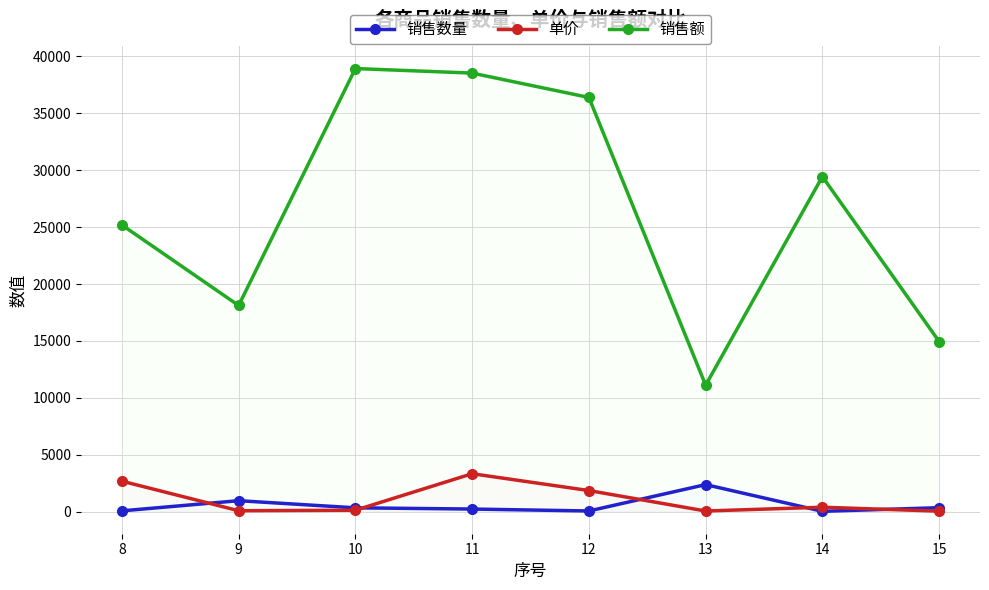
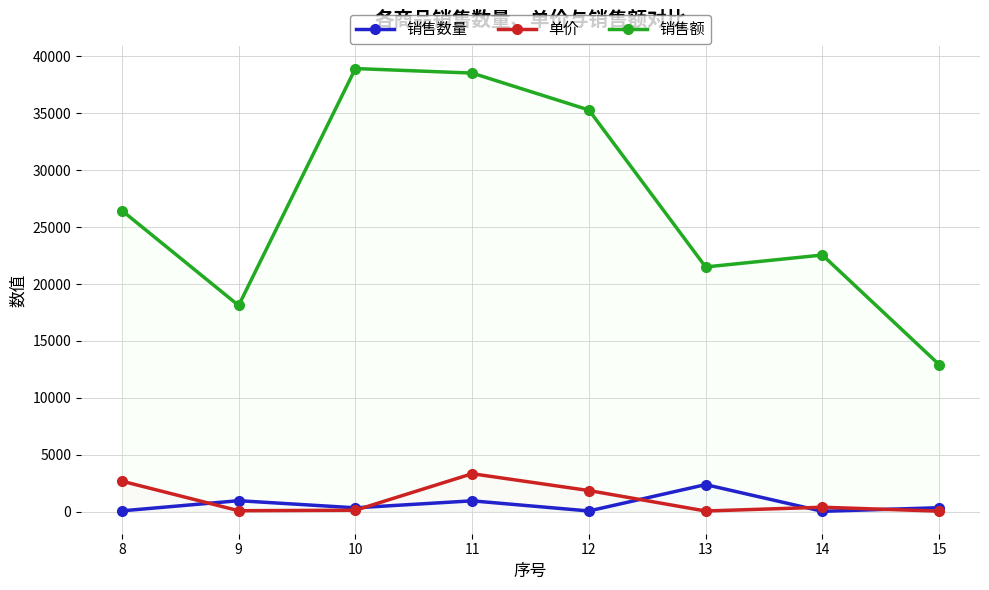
销售额, 8: 25200 -> 26500
销售数量, 11: 200 -> 900
销售额, 12: 36400 -> 35300
销售额, 13: 11100 -> 21500
销售额, 14: 29400 -> 22600
销售额, 15: 14900 -> 12900
